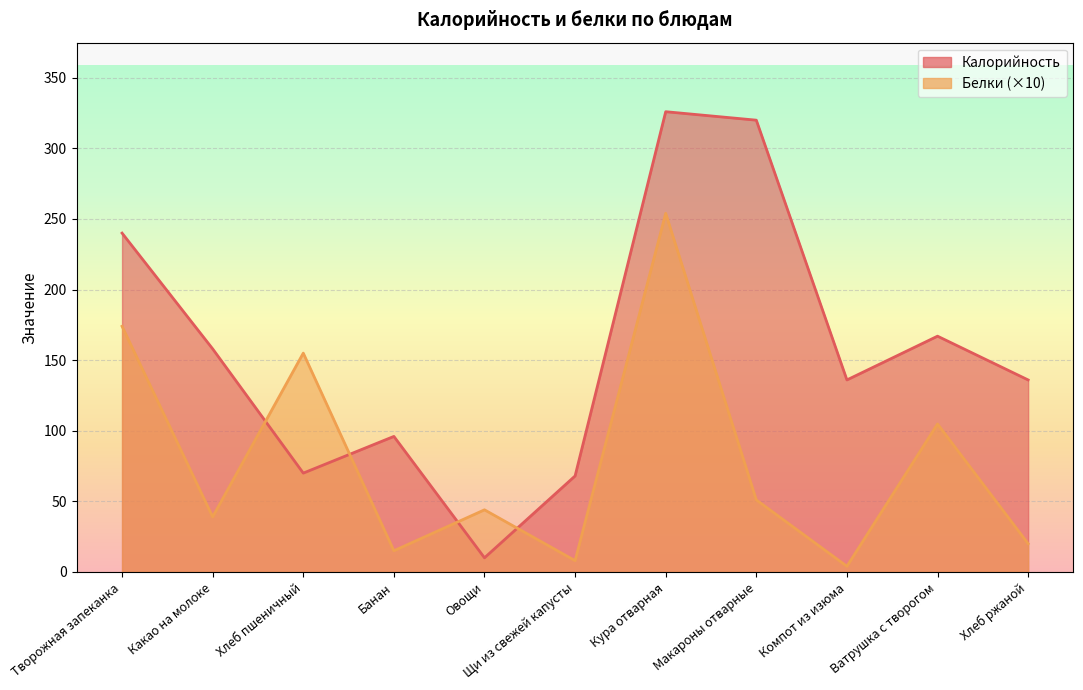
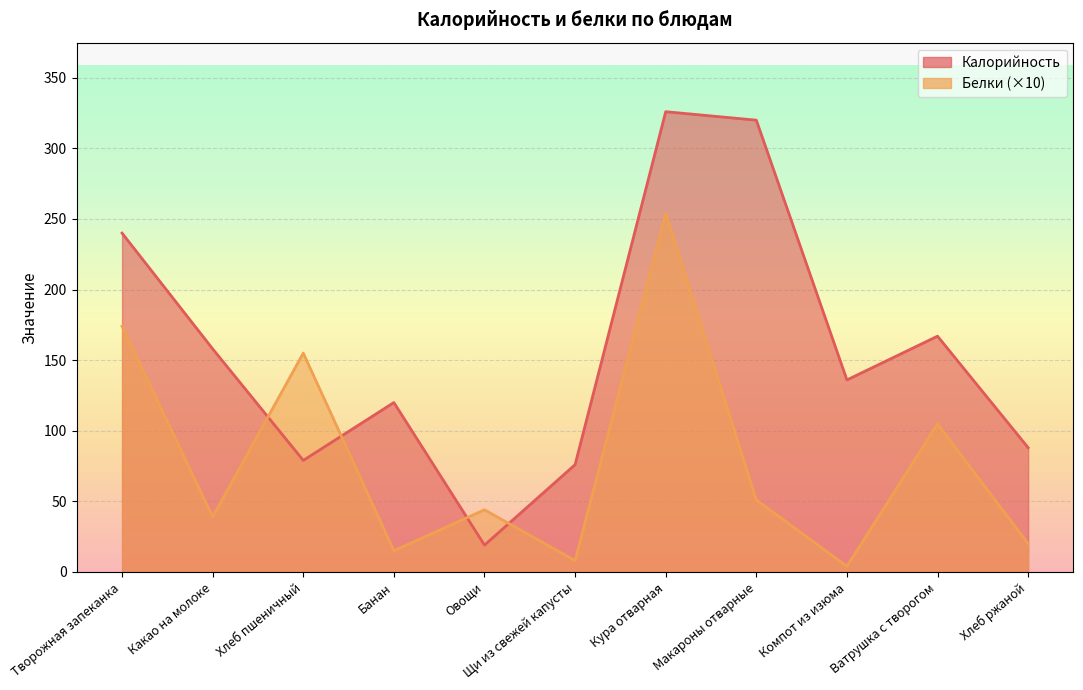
Калорийность, Хлеб пшеничный: 70 -> 79
Калорийность, Банан: 96 -> 120
Калорийность, Овощи: 10 -> 19
Калорийность, Щи из свежей капусты: 68 -> 76
Калорийность, Хлеб ржаной: 136 -> 88
